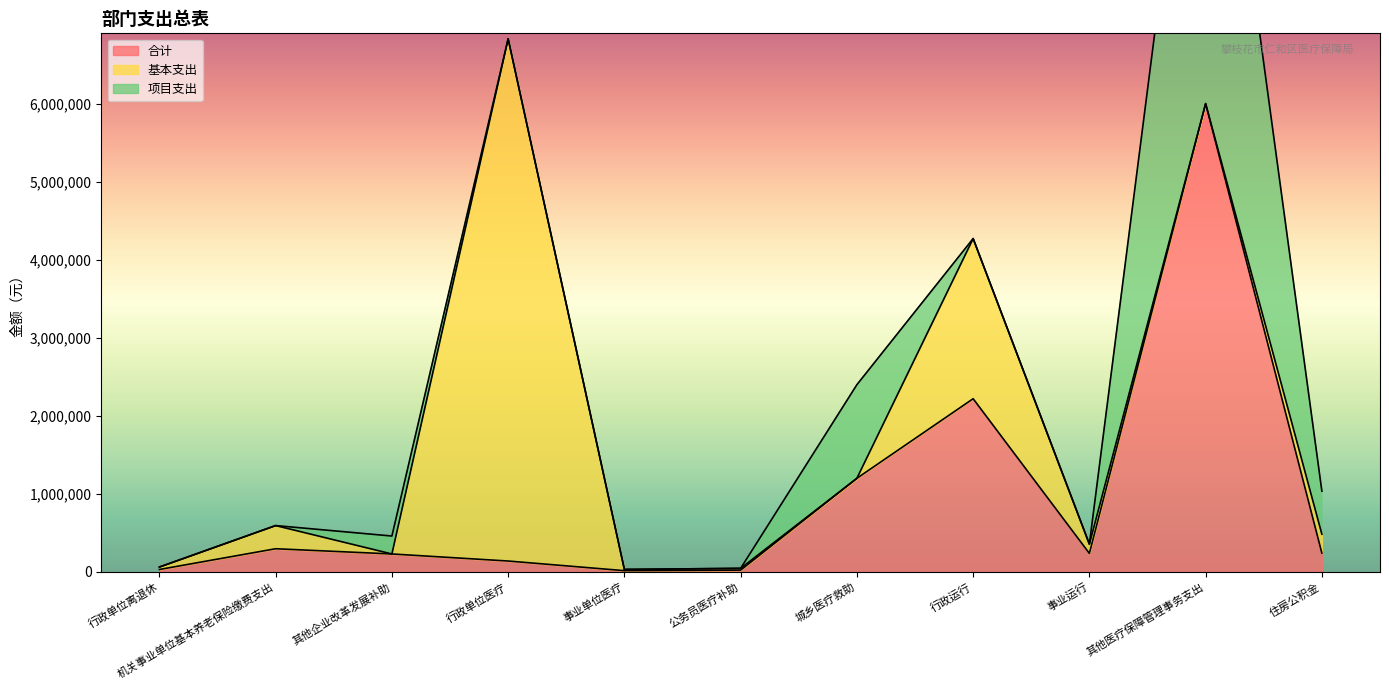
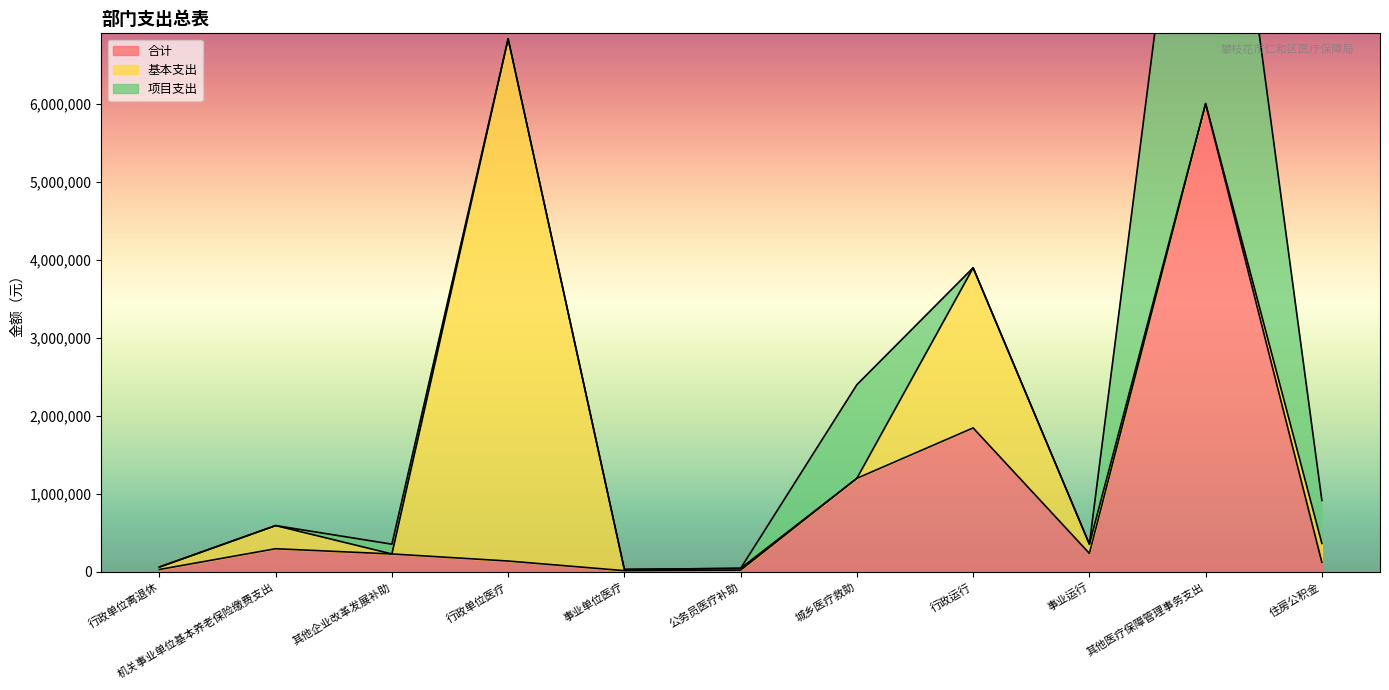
项目支出, 其他企业改革发展补助: 200,000 -> 100,000
合计, 行政运行: 2,200,000 -> 1,800,000
合计, 住房公积金: 200,000 -> 100,000
